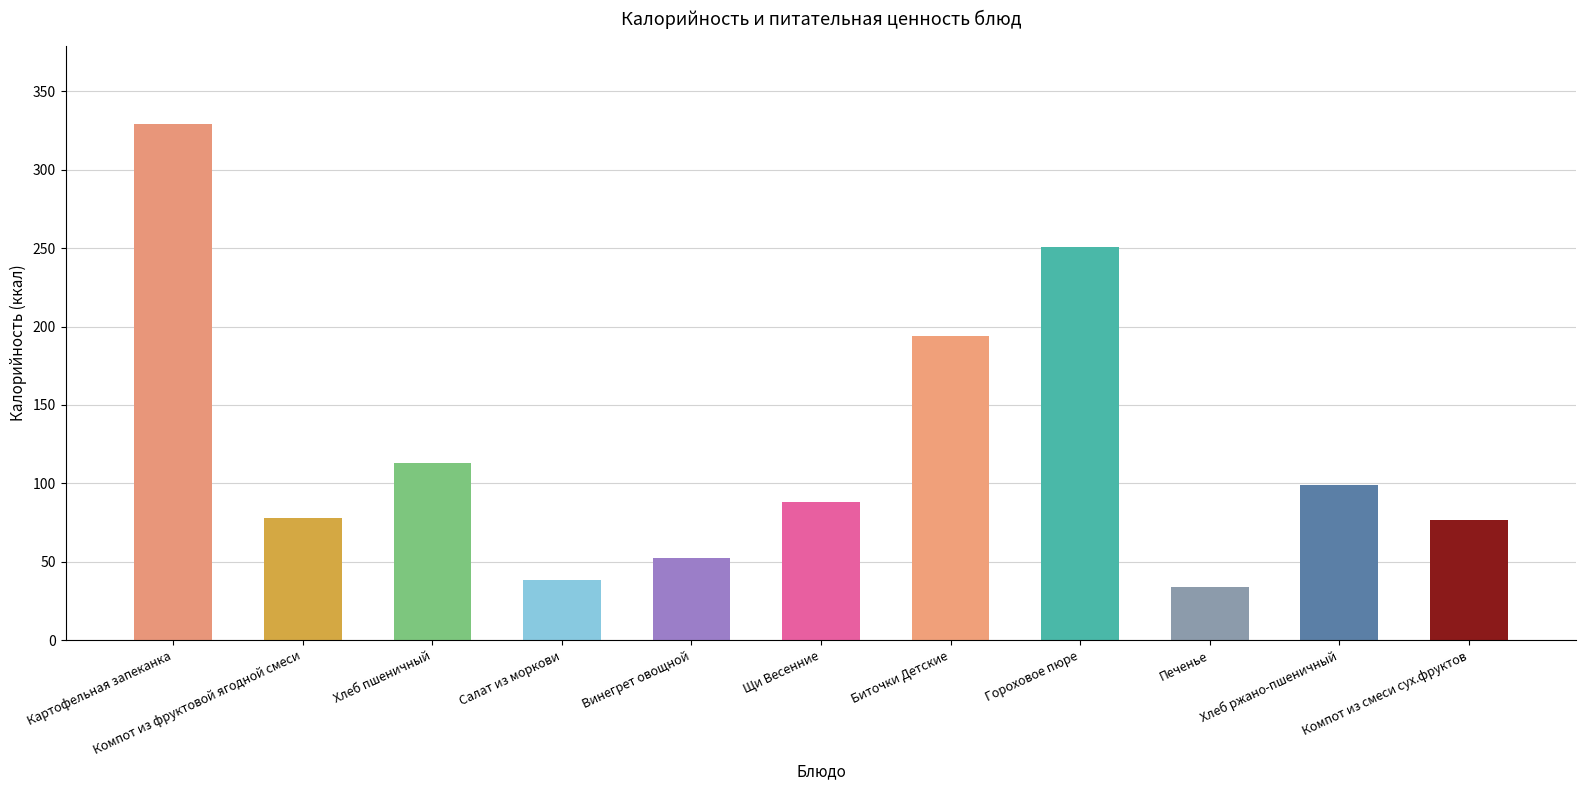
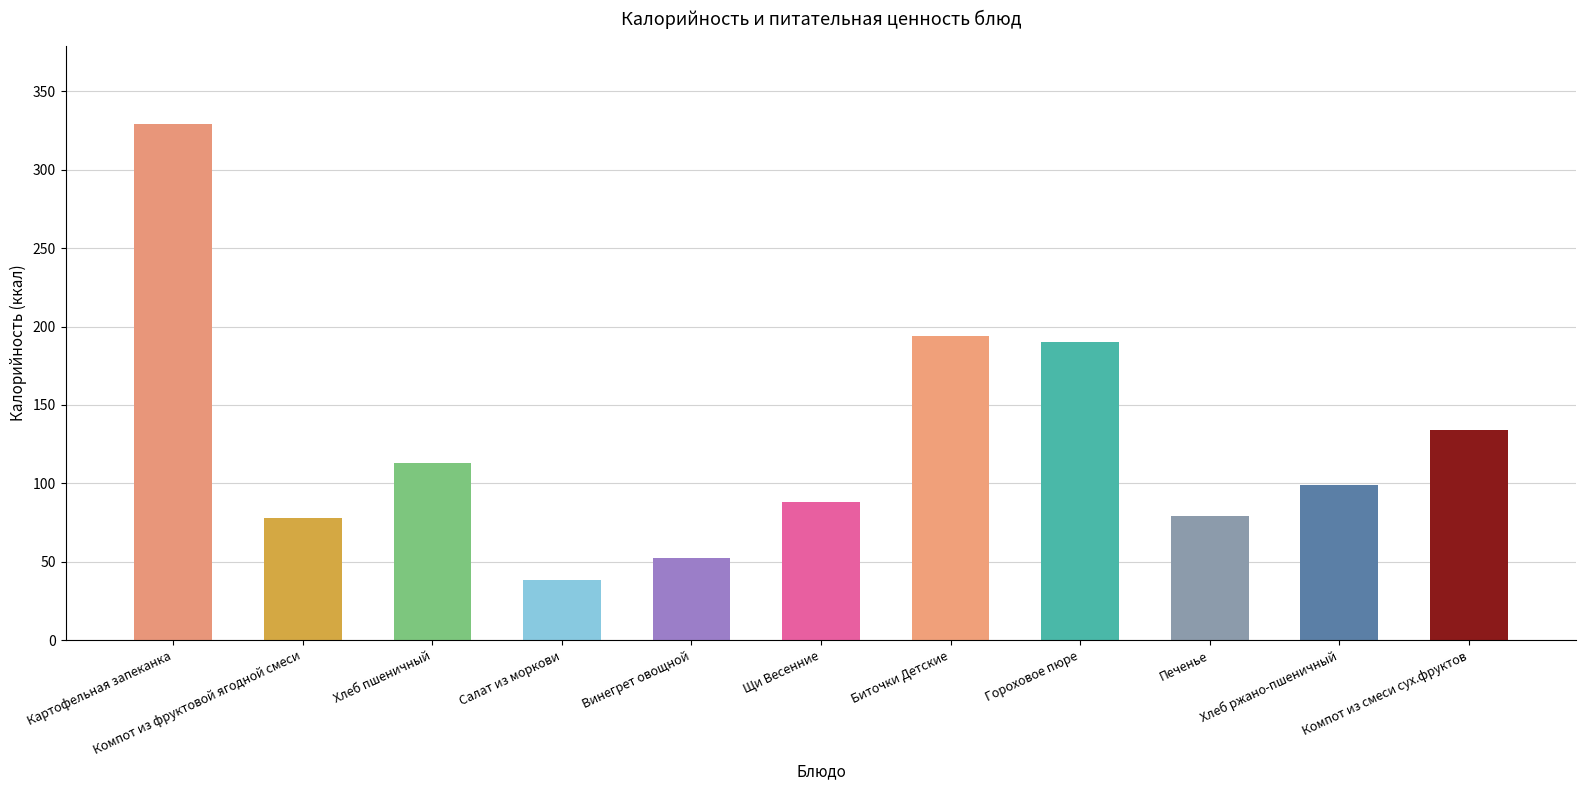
Гороховое пюре: 250 -> 190
Печенье: 34 -> 79
Компот из смеси сух.фруктов: 77 -> 134
